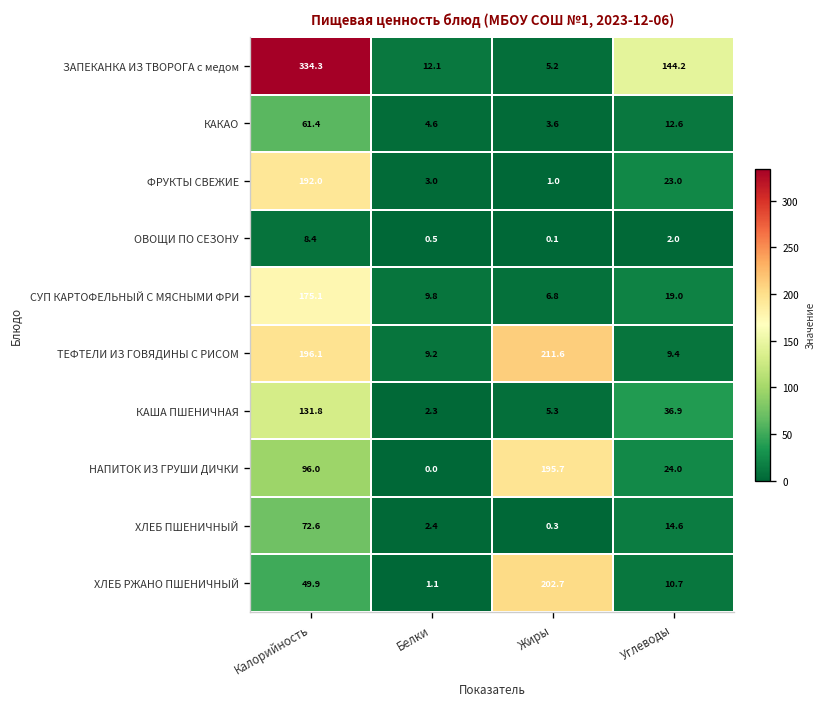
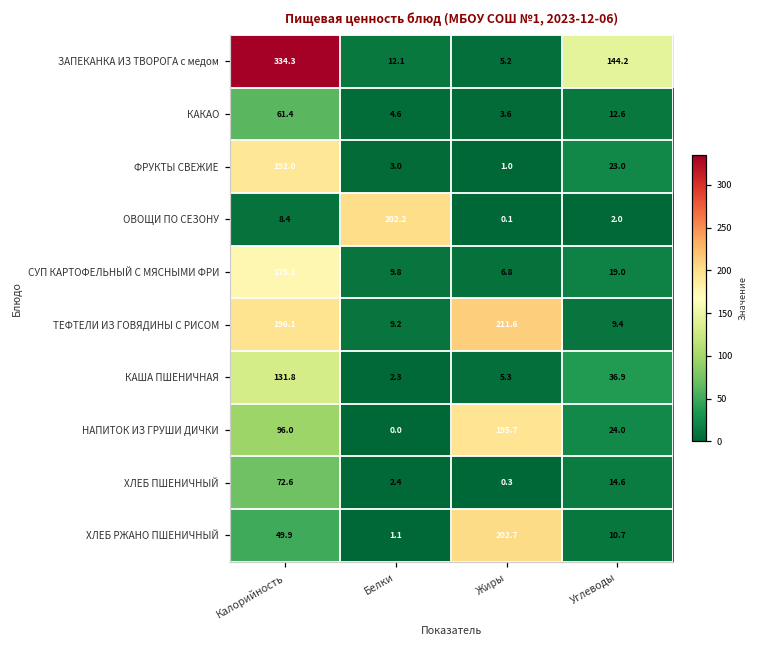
ОВОЩИ ПО СЕЗОНУ, Белки: 0.5 -> 202.2
